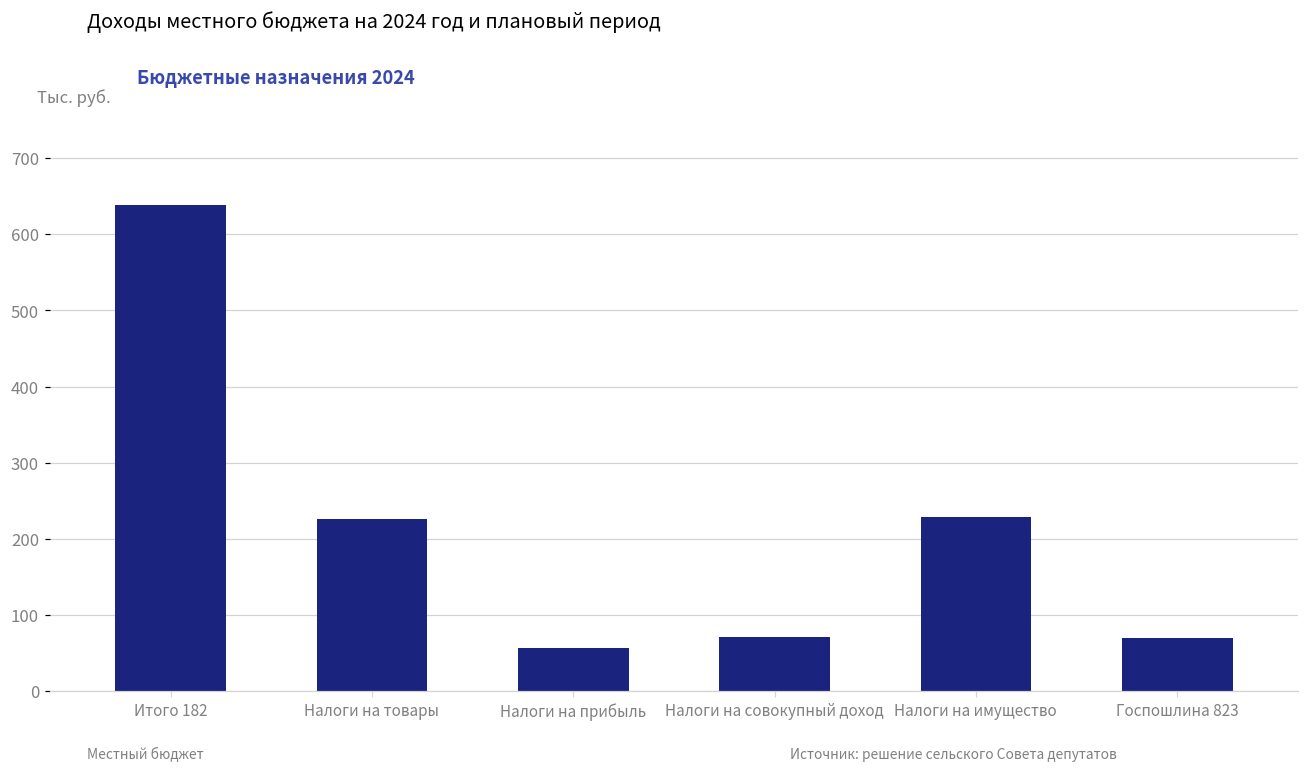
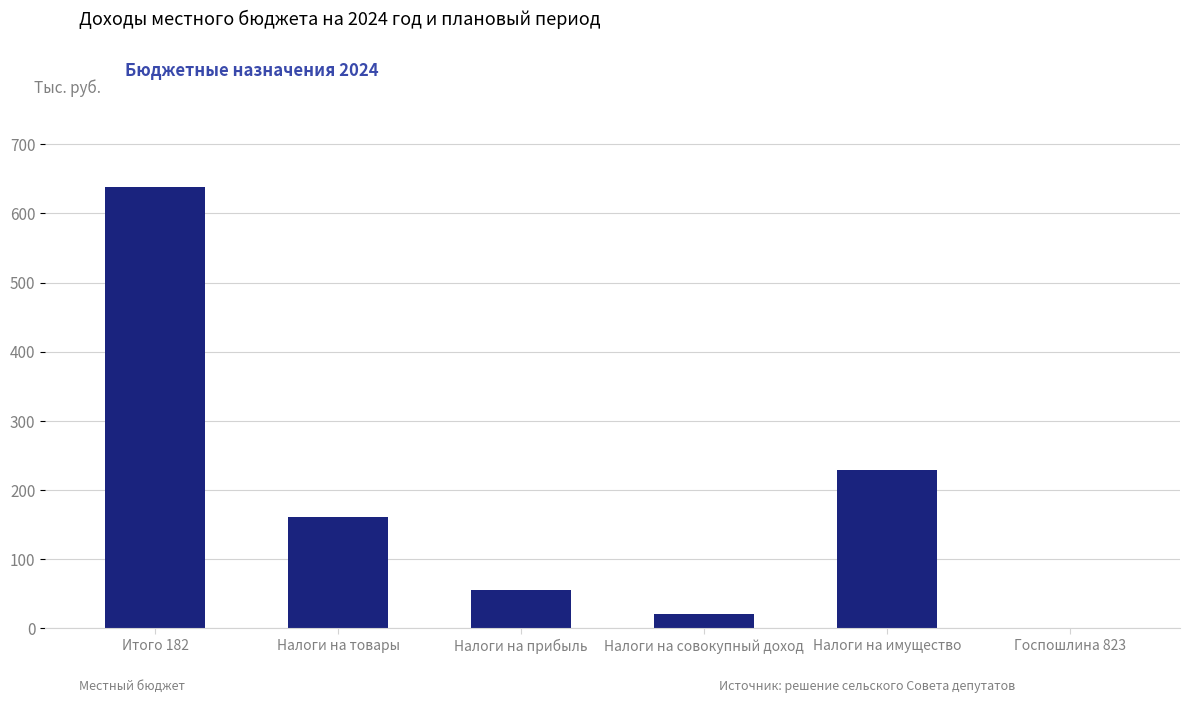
Налоги на товары: 230 -> 160
Налоги на совокупный доход: 70 -> 20
Госпошлина 823: 70 -> 0
